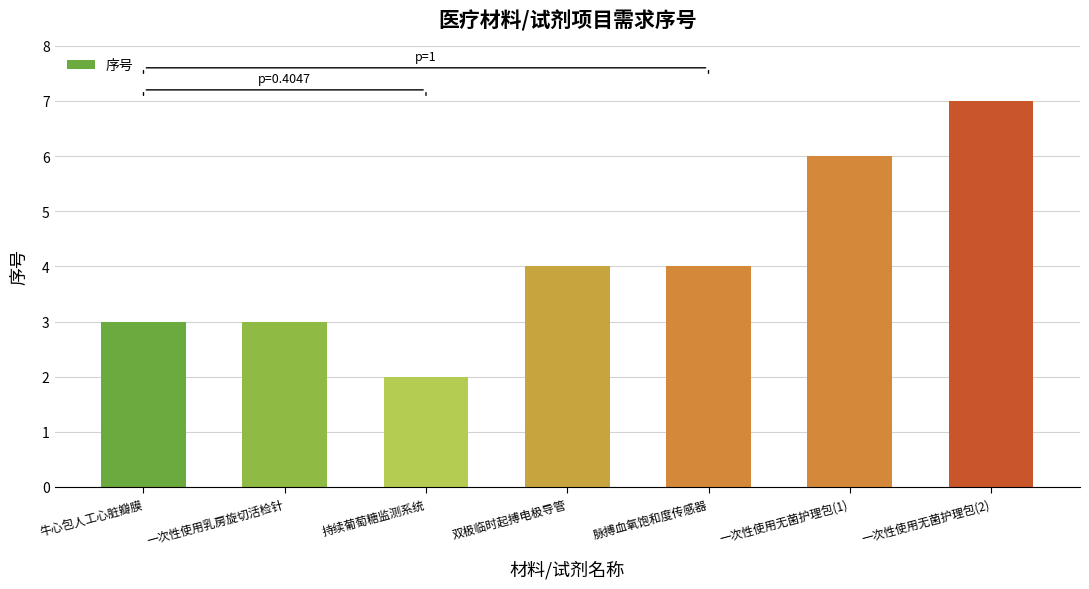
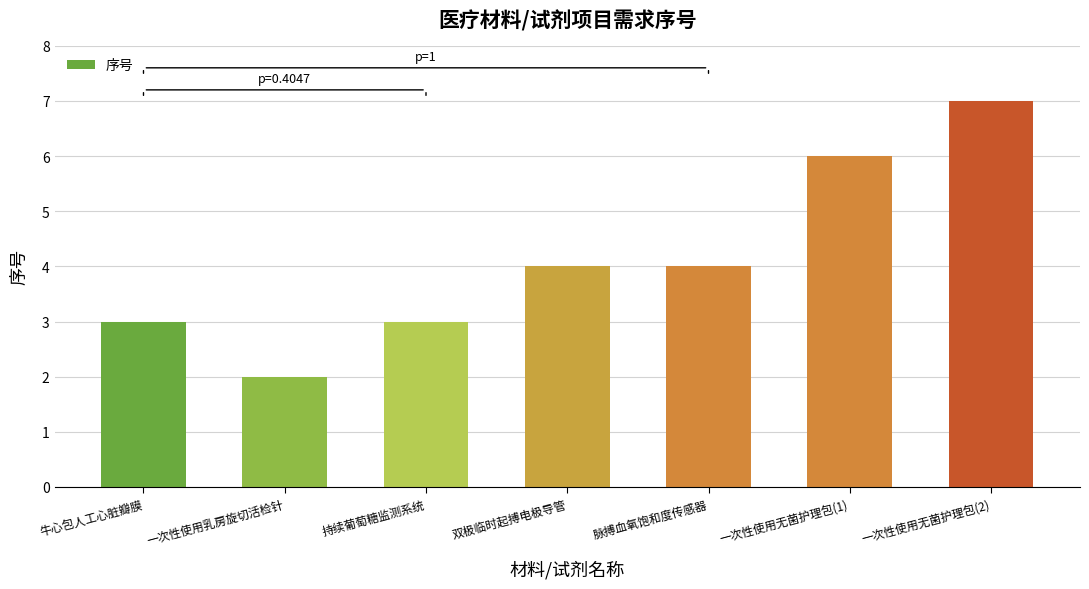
一次性使用乳房旋切活检针: 3 -> 2
持续葡萄糖监测系统: 2 -> 3
